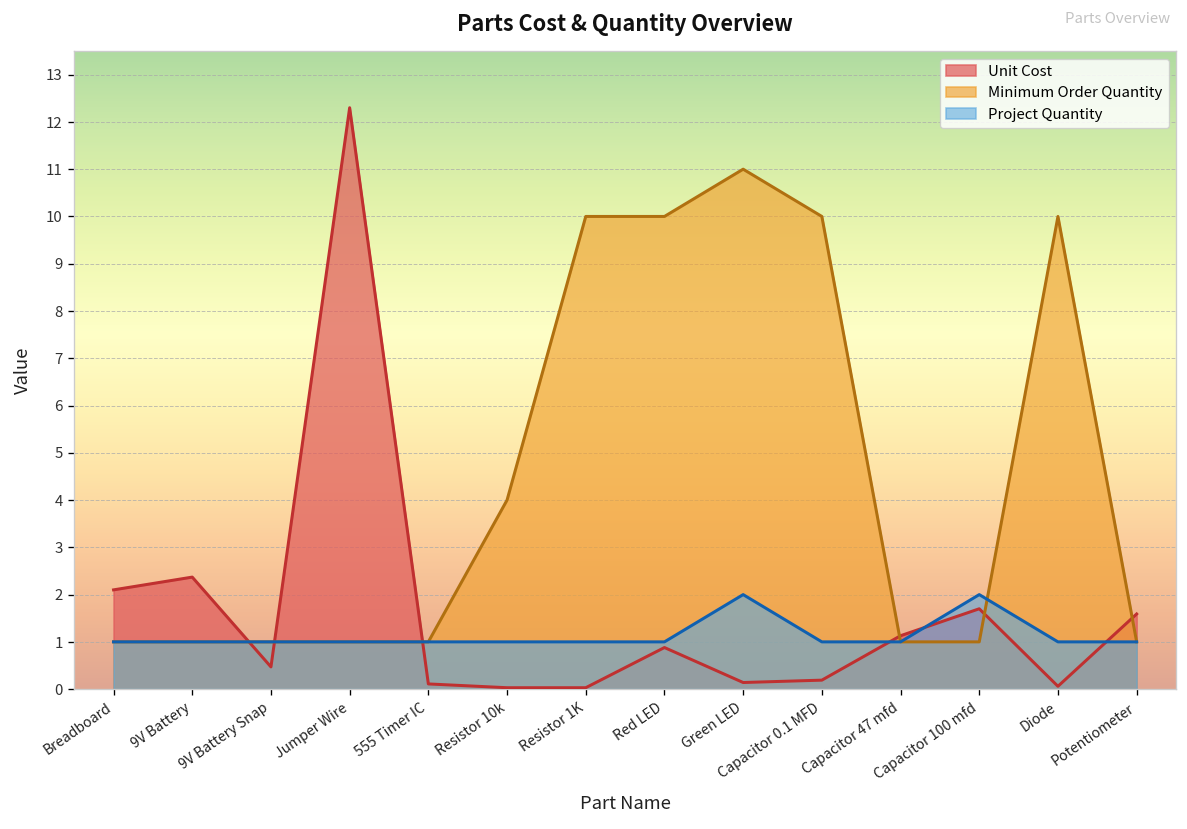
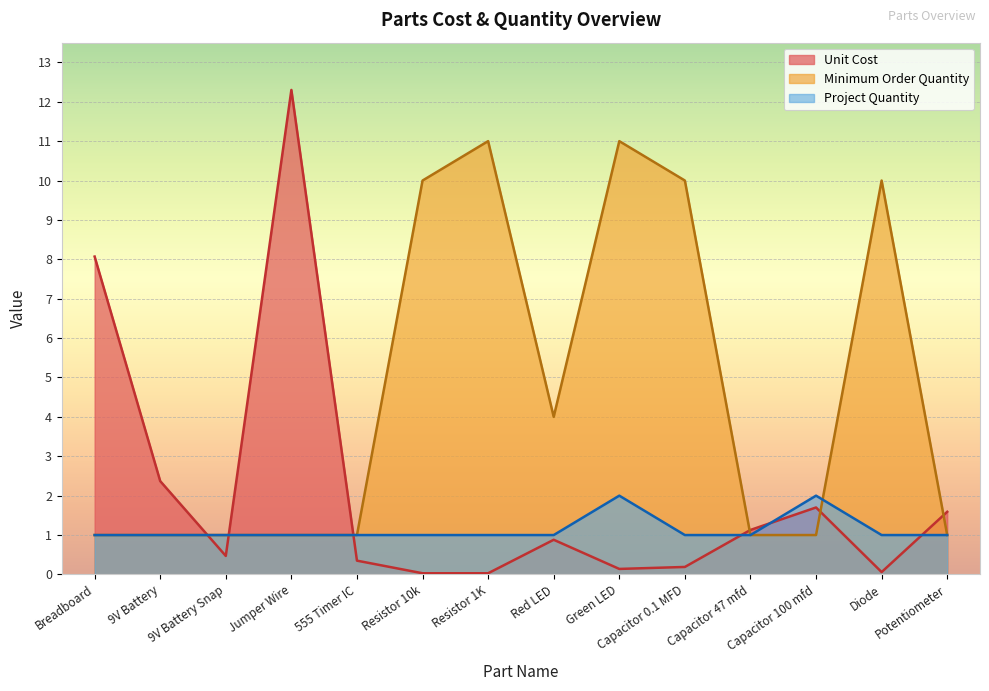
Unit Cost, Breadboard: 2.1 -> 8.1
Unit Cost, 555 Timer IC: 0.1 -> 0.4
Minimum Order Quantity, Resistor 10k: 4 -> 10
Minimum Order Quantity, Resistor 1K: 10 -> 11
Minimum Order Quantity, Red LED: 10 -> 4
